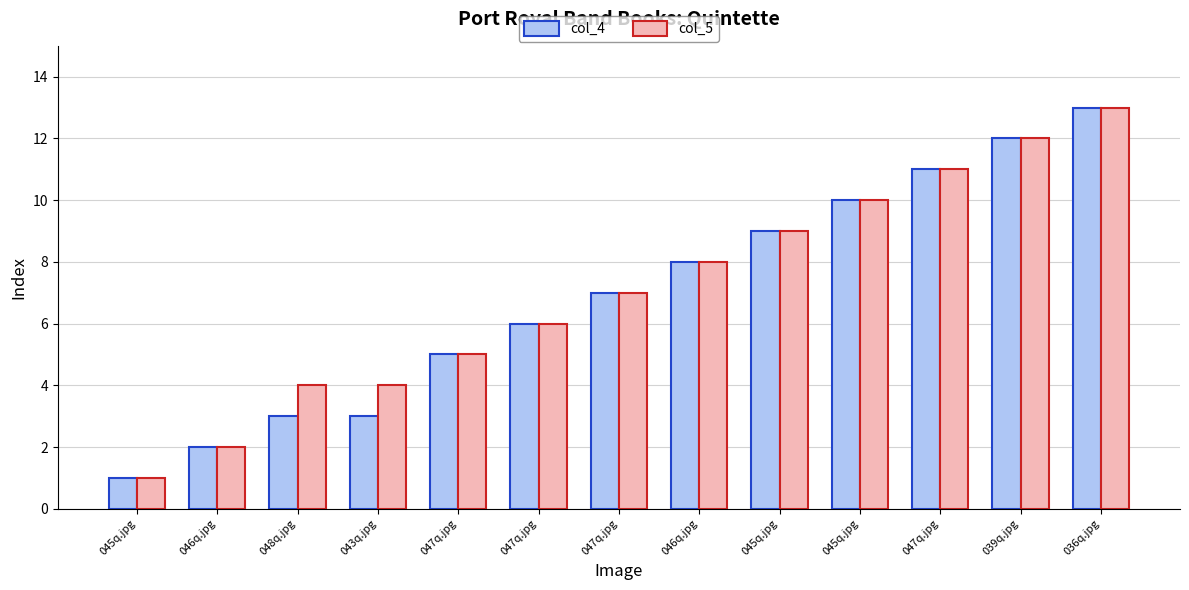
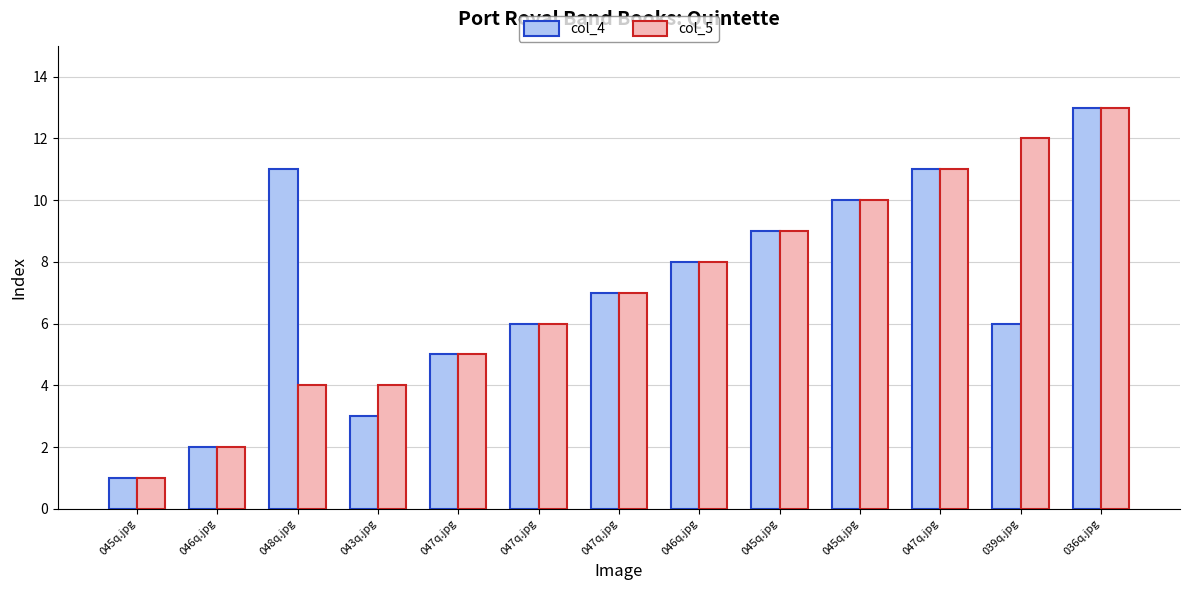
col_4, 048q.jpg: 3 -> 11
col_4, 039q.jpg: 12 -> 6
